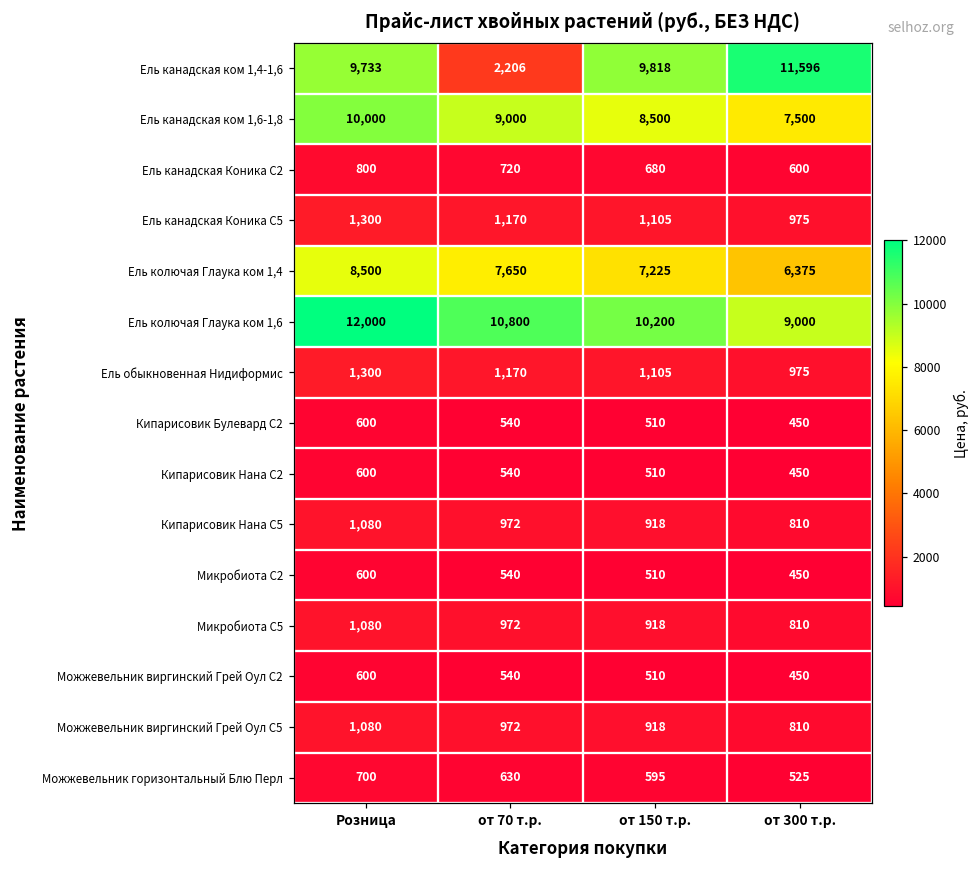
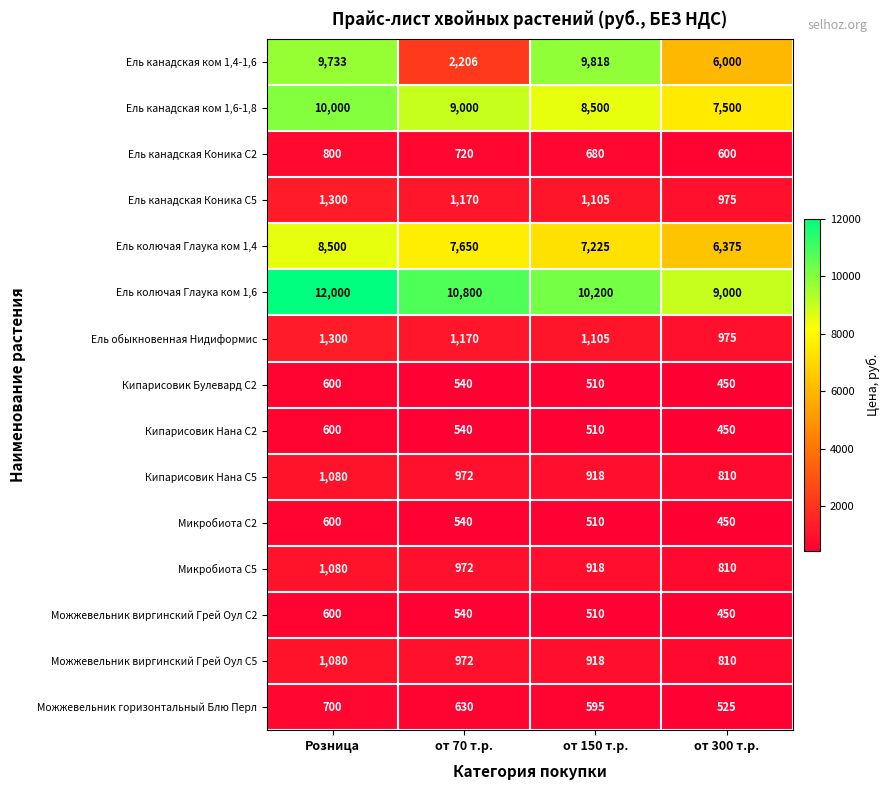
Ель канадская ком 1,4-1,6, от 300 т.р.: 11,596 -> 6,000
